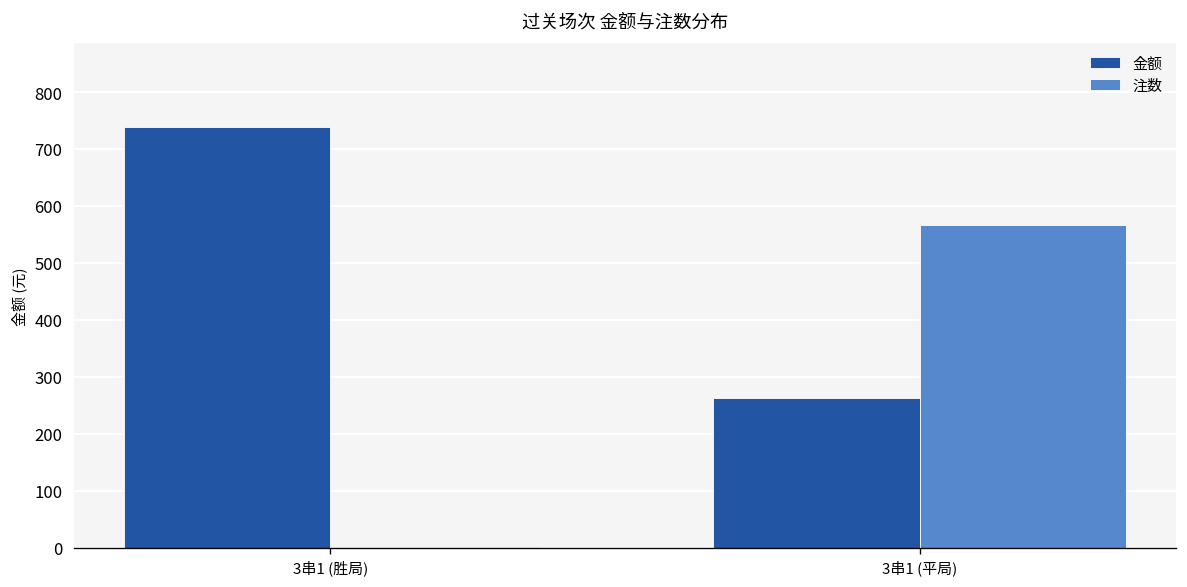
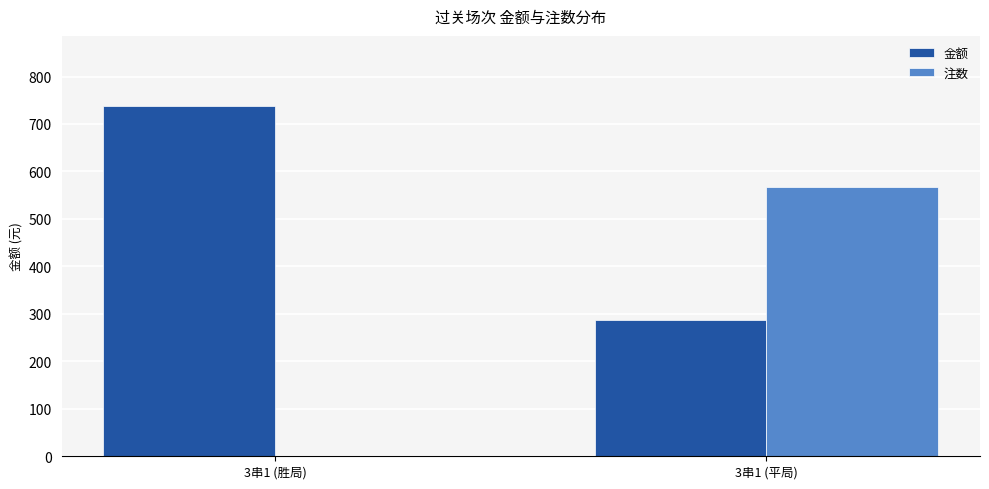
金额, 3串1 (平局): 260 -> 290
